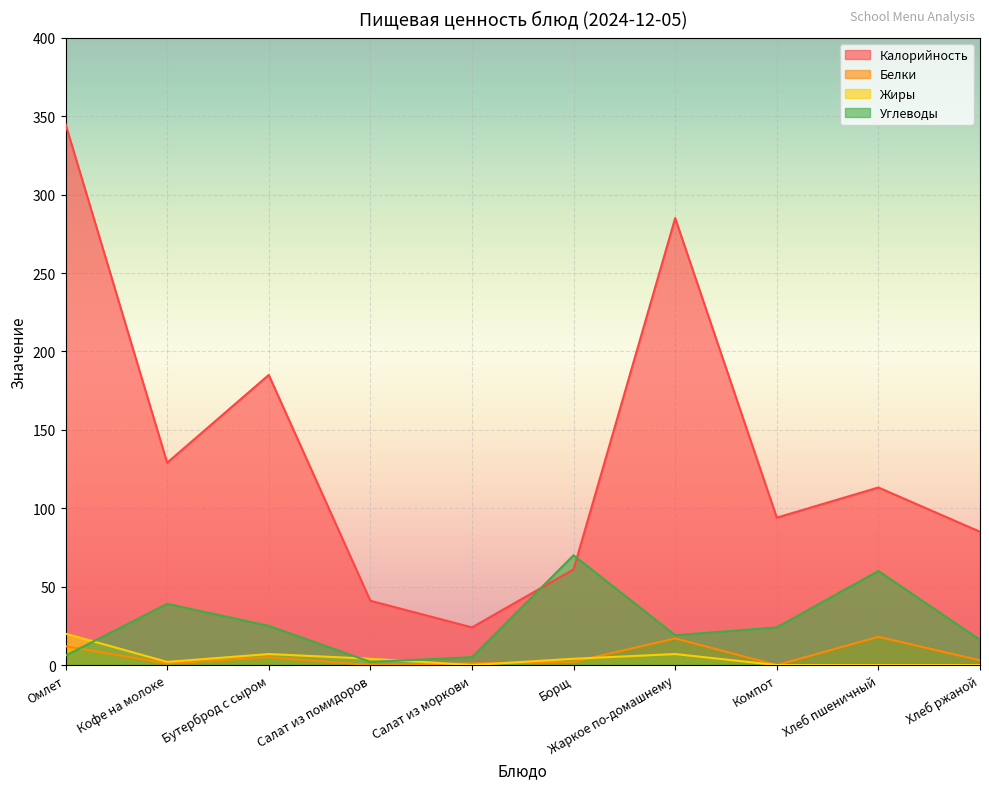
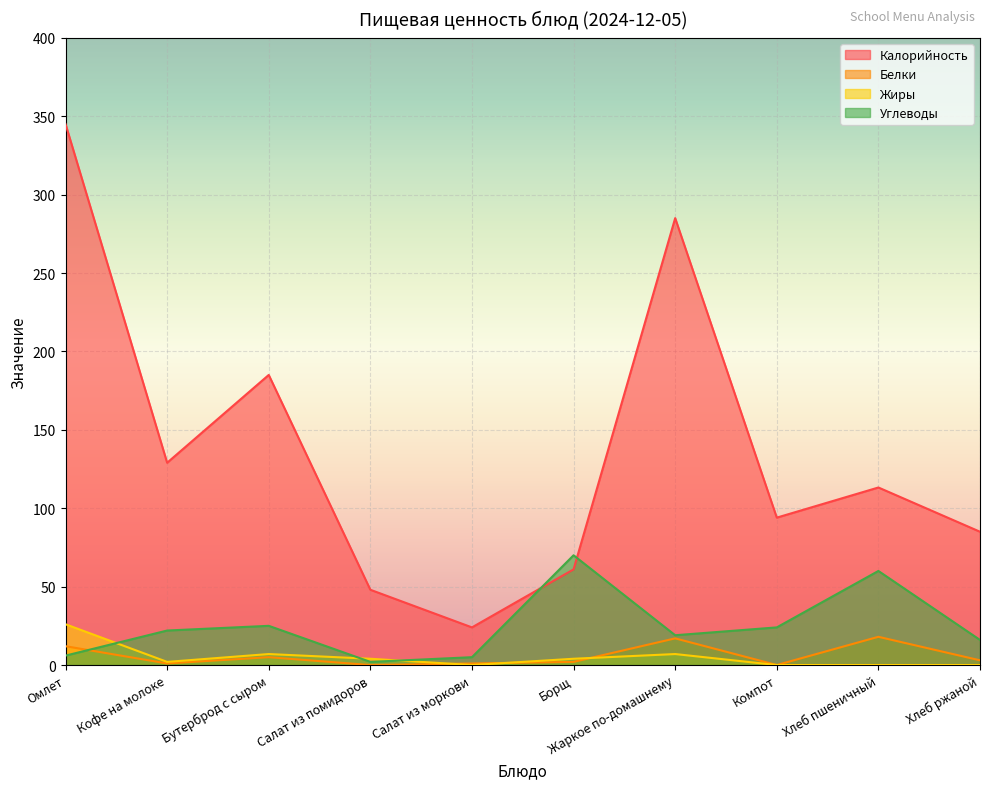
Жиры, Омлет: 20 -> 26
Углеводы, Кофе на молоке: 39 -> 22
Калорийность, Салат из помидоров: 41 -> 48
